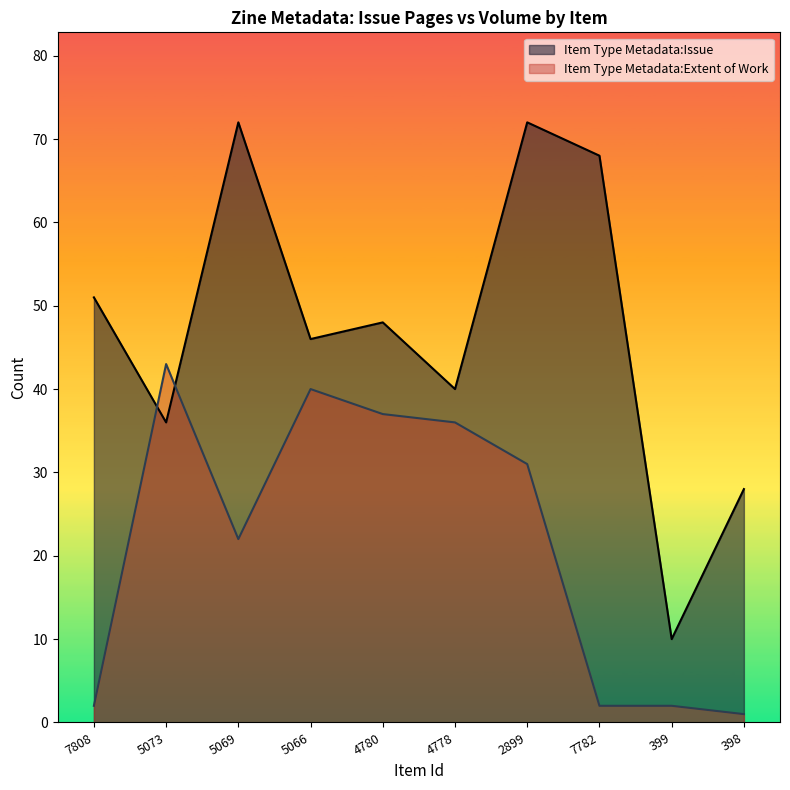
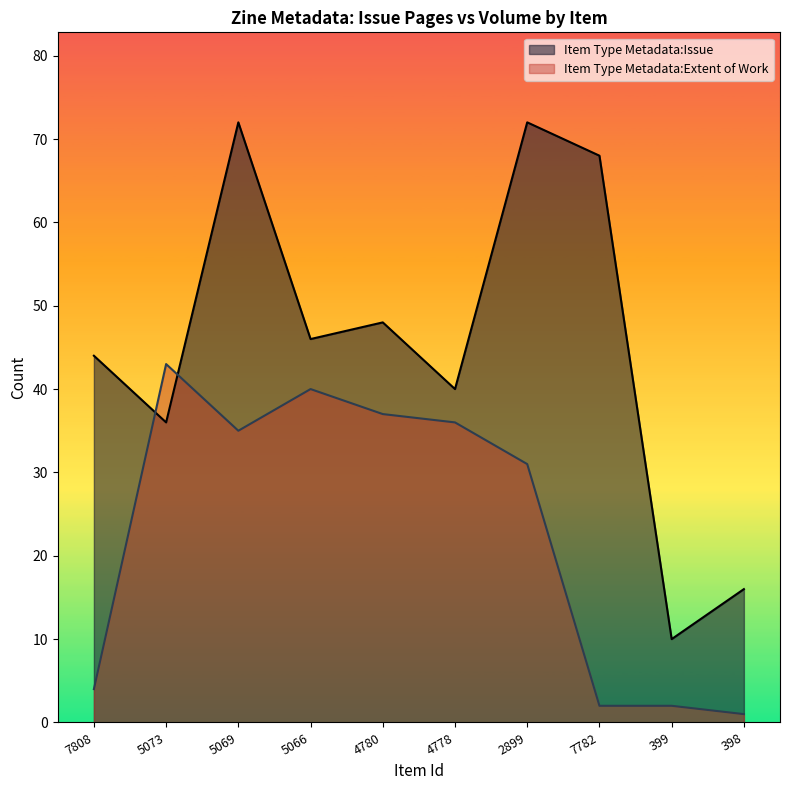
Item Type Metadata:Issue, 7808: 51 -> 44
Item Type Metadata:Extent of Work, 7808: 2 -> 4
Item Type Metadata:Extent of Work, 5069: 22 -> 35
Item Type Metadata:Issue, 398: 28 -> 16
